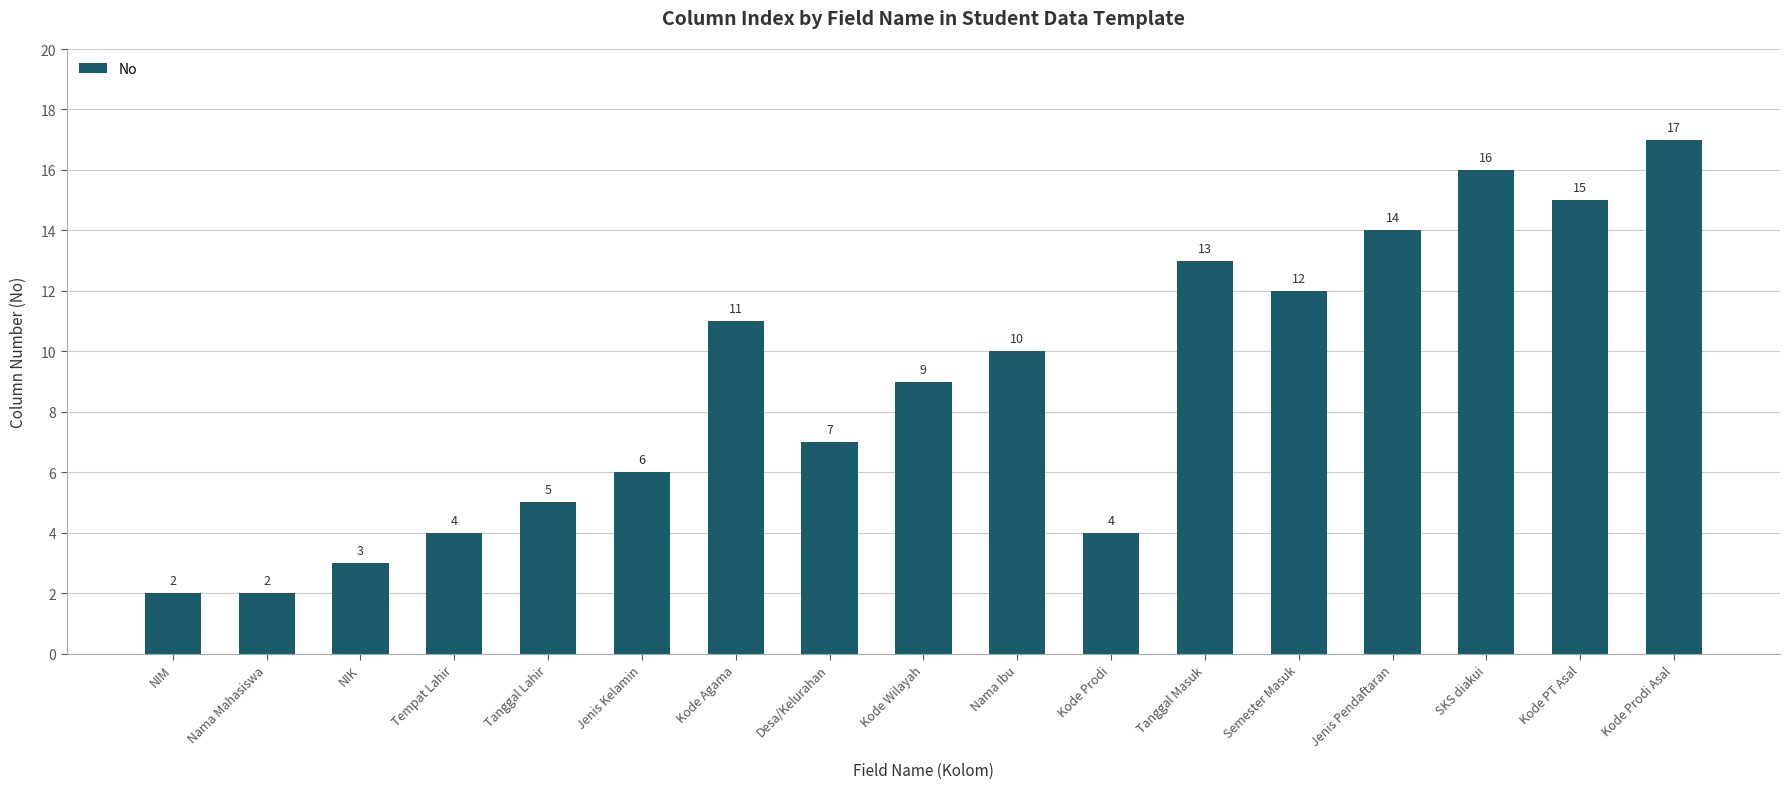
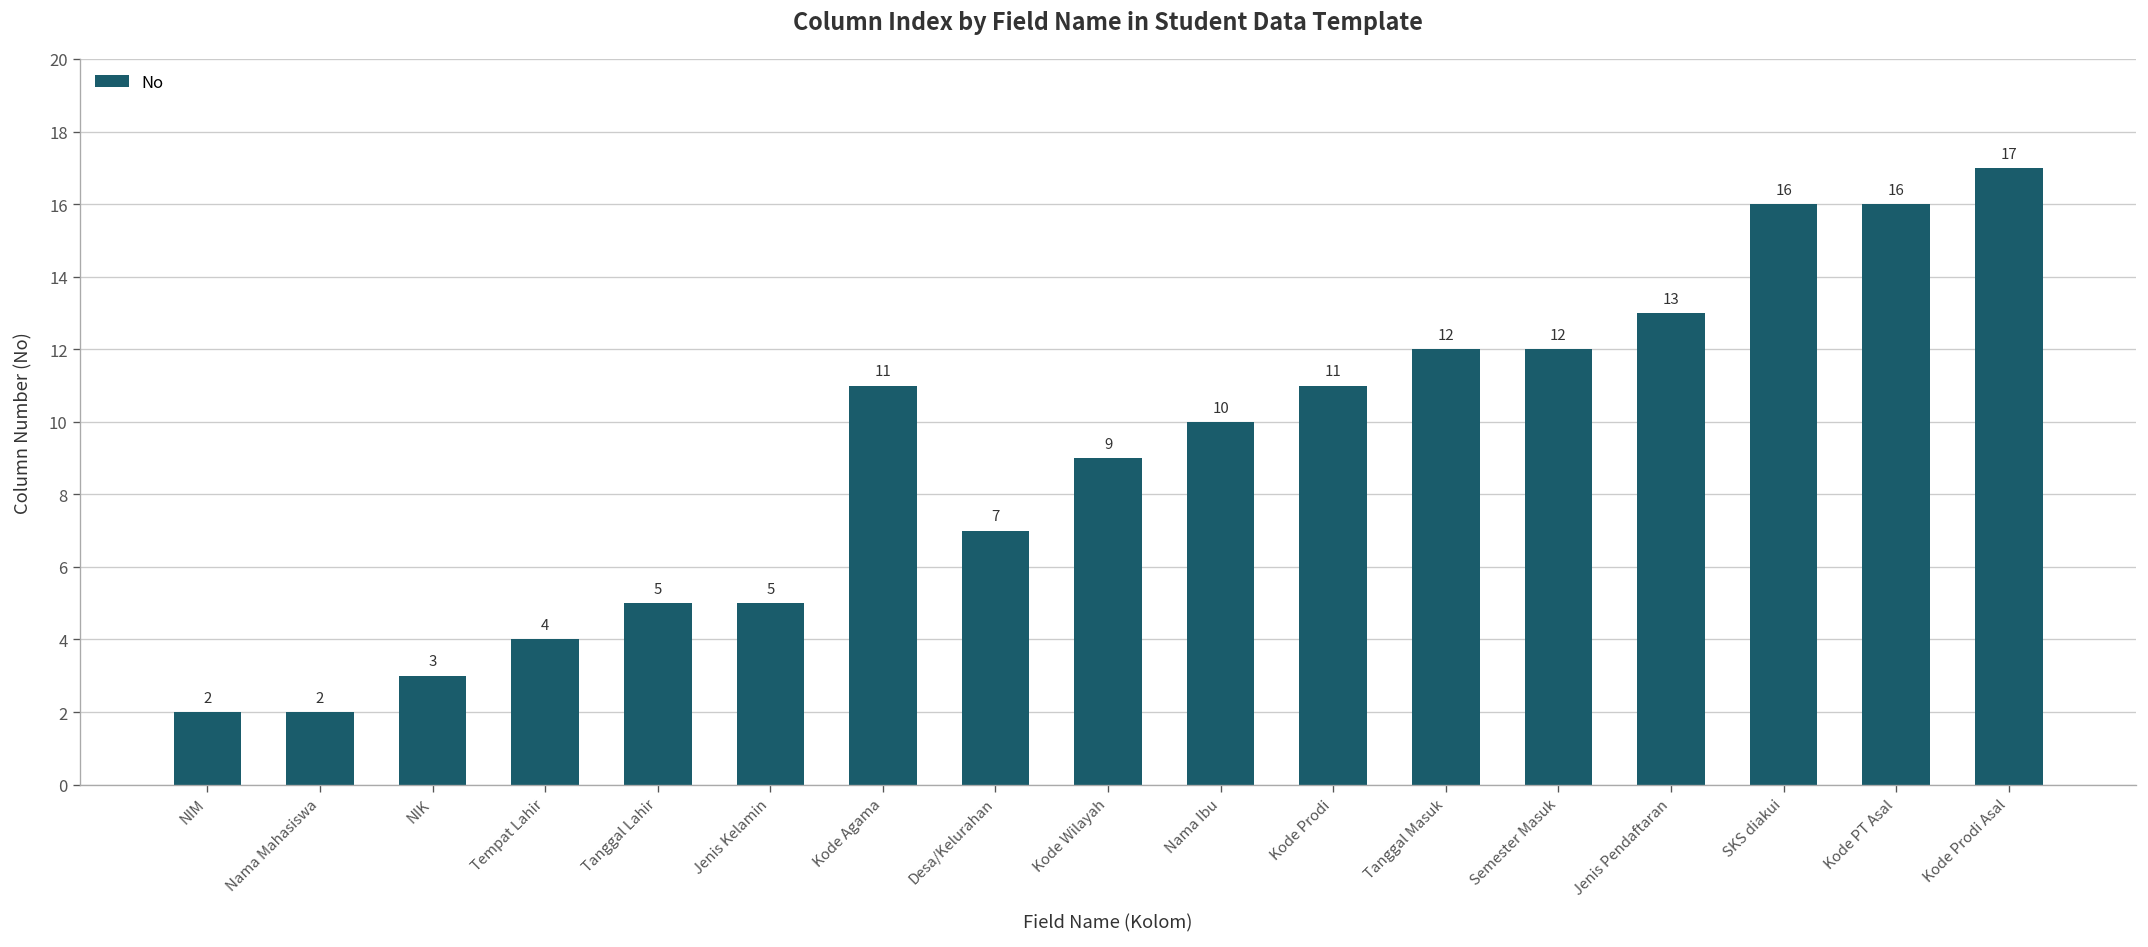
Jenis Kelamin: 6 -> 5
Kode Prodi: 4 -> 11
Tanggal Masuk: 13 -> 12
Jenis Pendaftaran: 14 -> 13
Kode PT Asal: 15 -> 16
